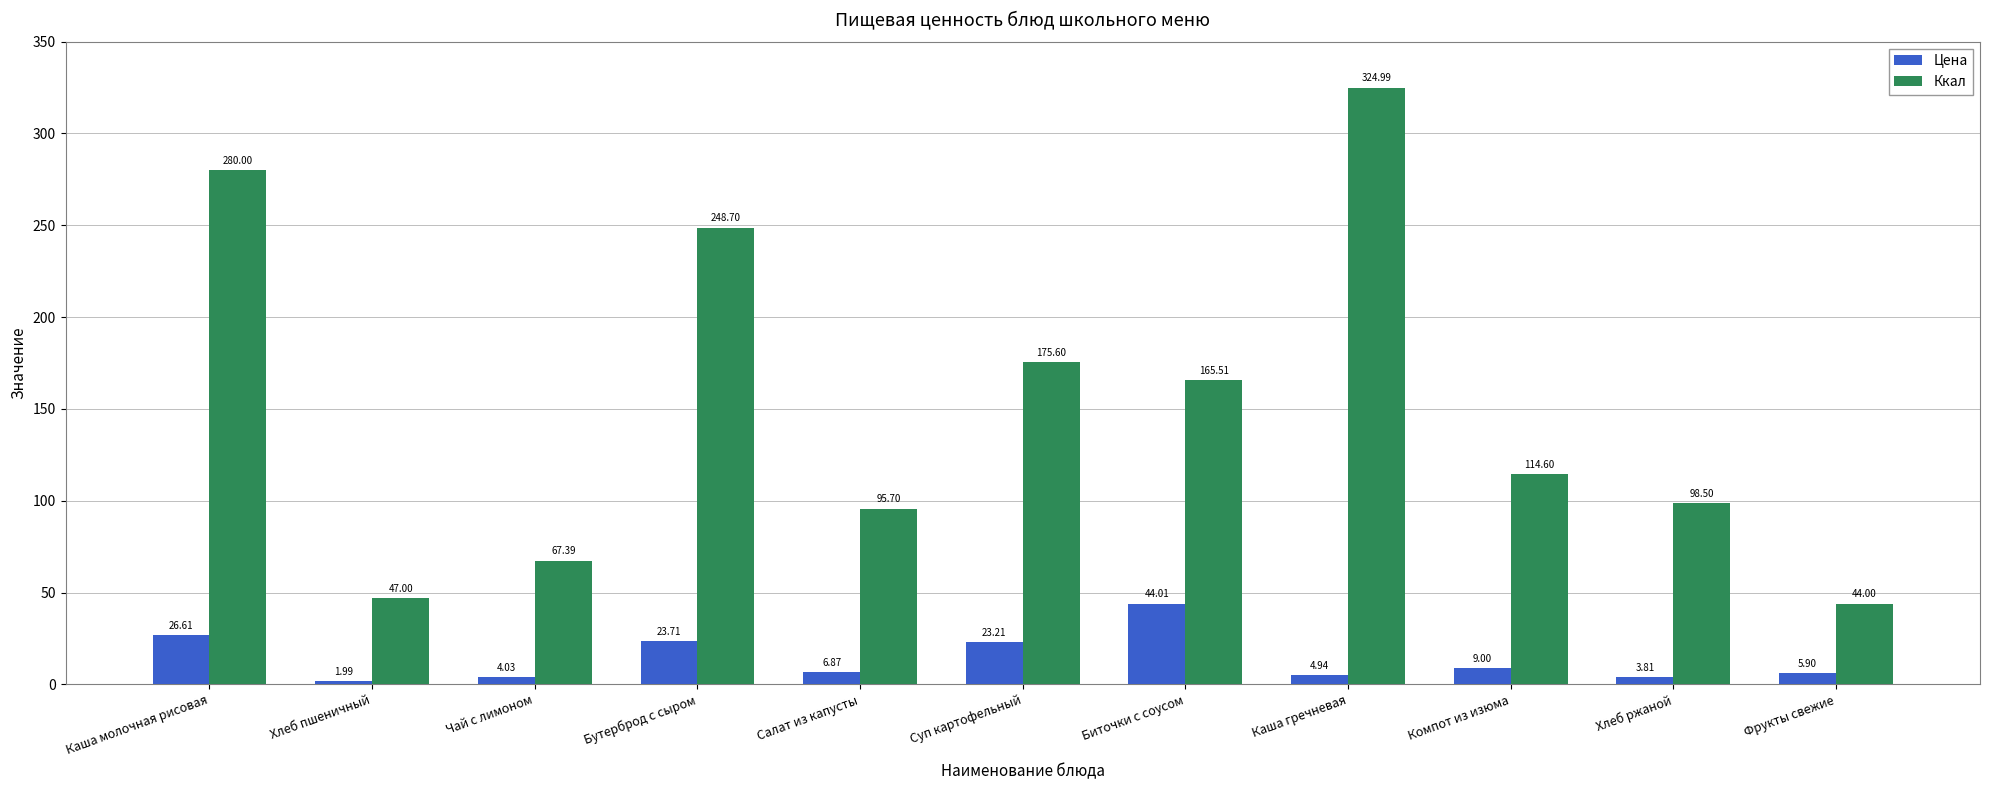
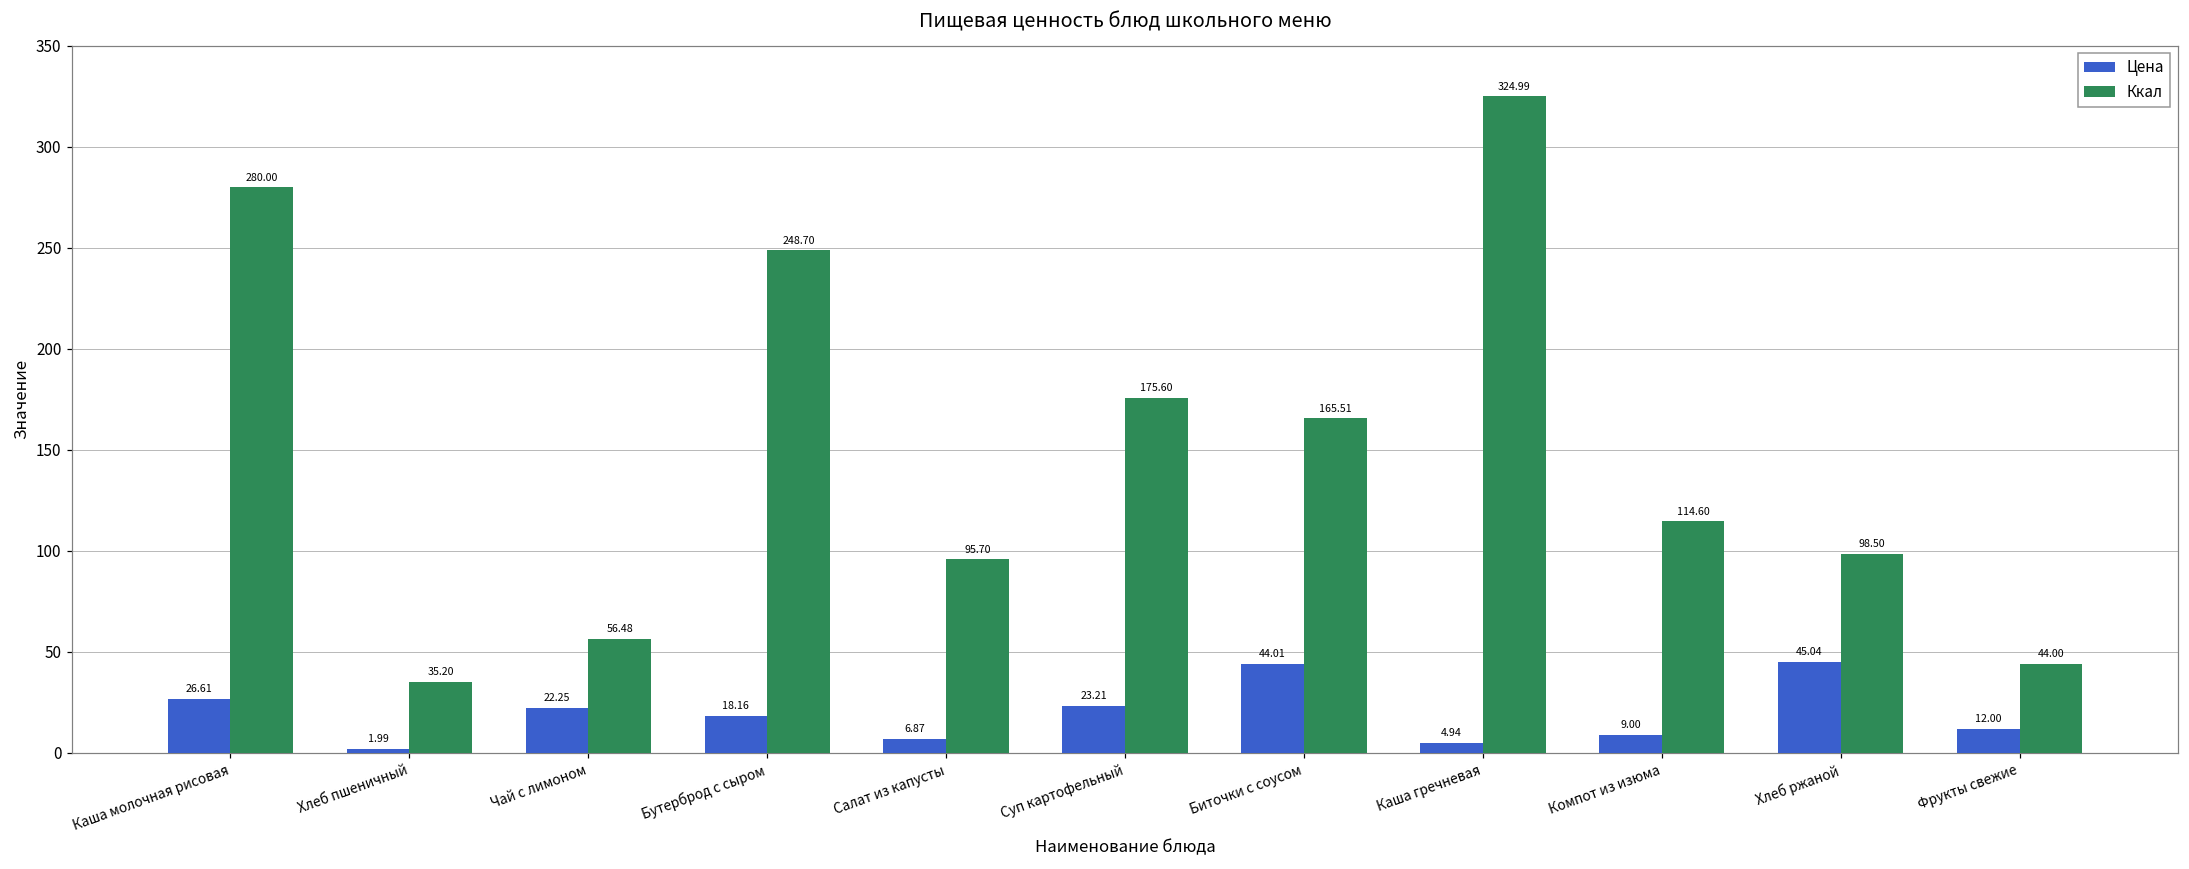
Ккал, Хлеб пшеничный: 47.00 -> 35.20
Цена, Чай с лимоном: 4.03 -> 22.25
Ккал, Чай с лимоном: 67.39 -> 56.48
Цена, Бутерброд с сыром: 23.71 -> 18.16
Цена, Хлеб ржаной: 3.81 -> 45.04
Цена, Фрукты свежие: 5.90 -> 12.00
